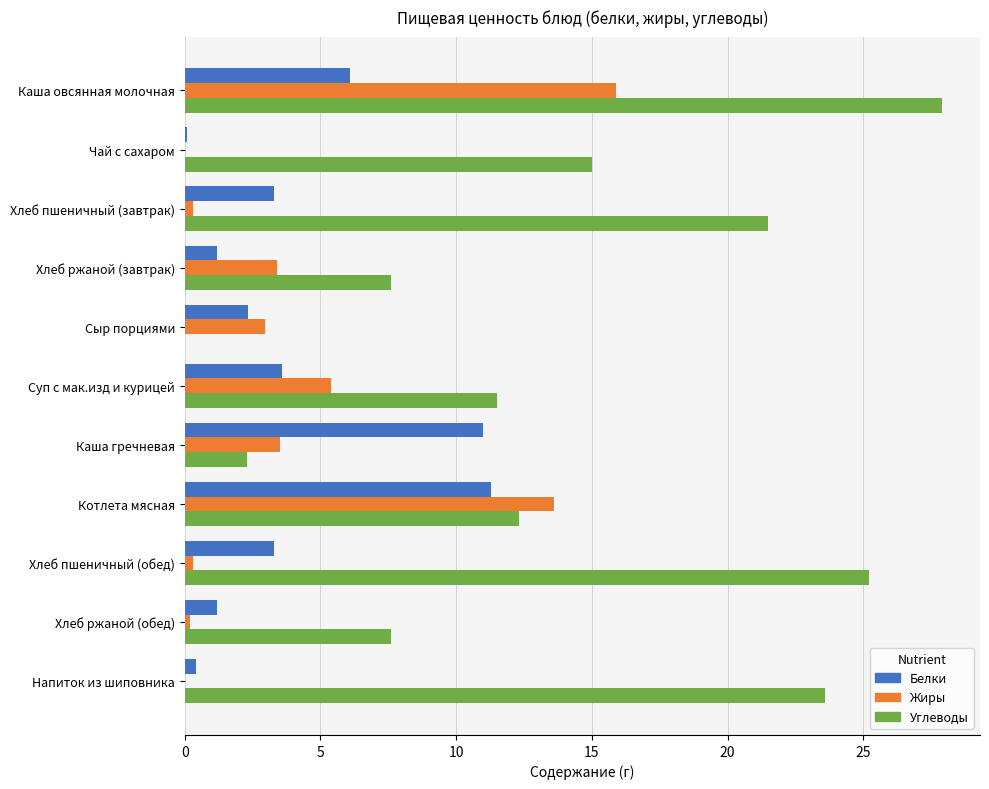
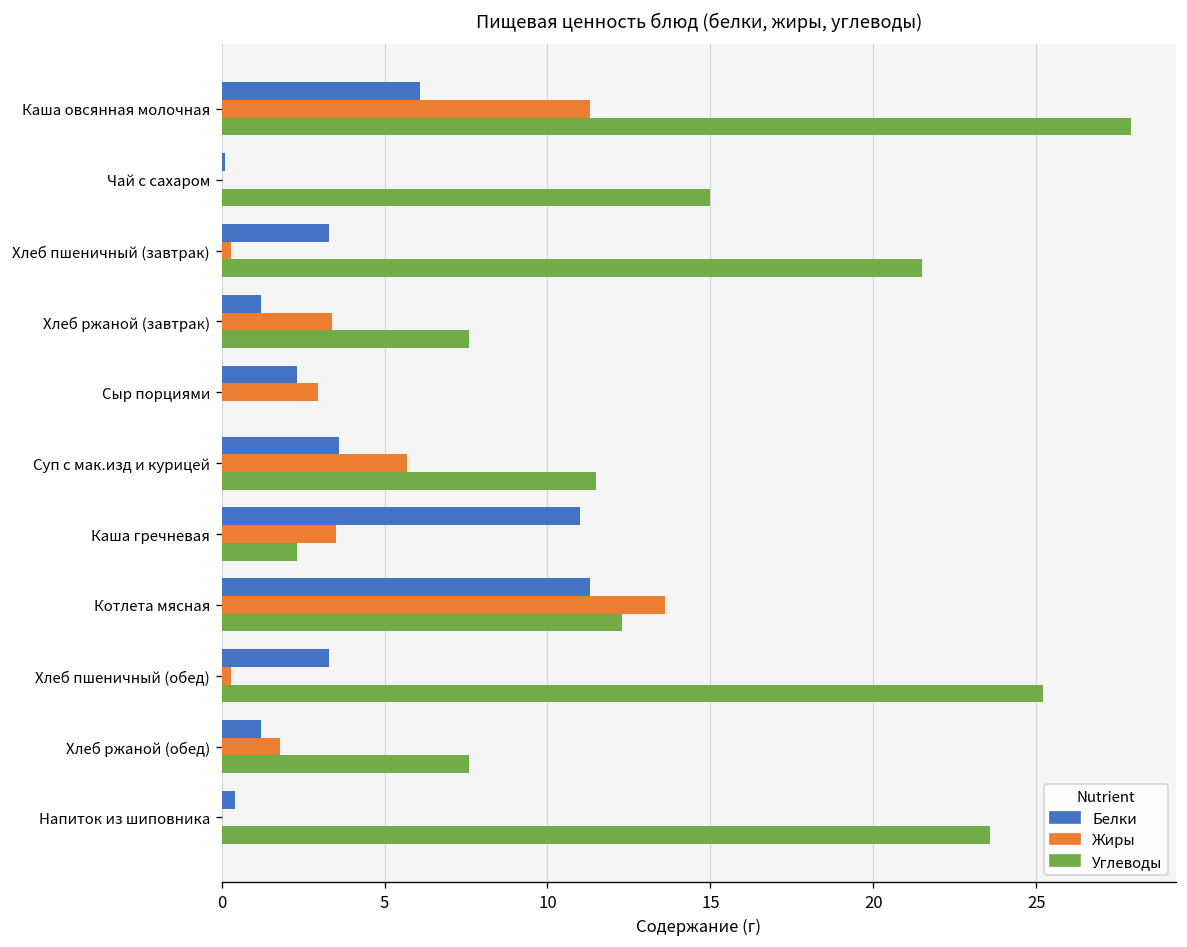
Жиры, Каша овсянная молочная: 15.9 -> 11.3
Жиры, Суп с мак.изд и курицей: 5.4 -> 5.7
Жиры, Хлеб ржаной (обед): 0.2 -> 1.8
